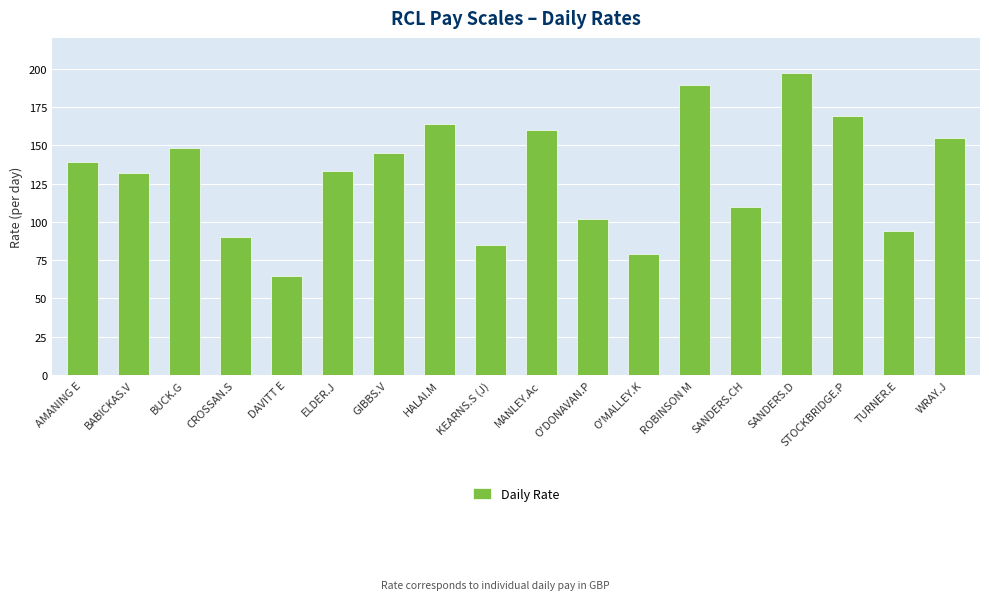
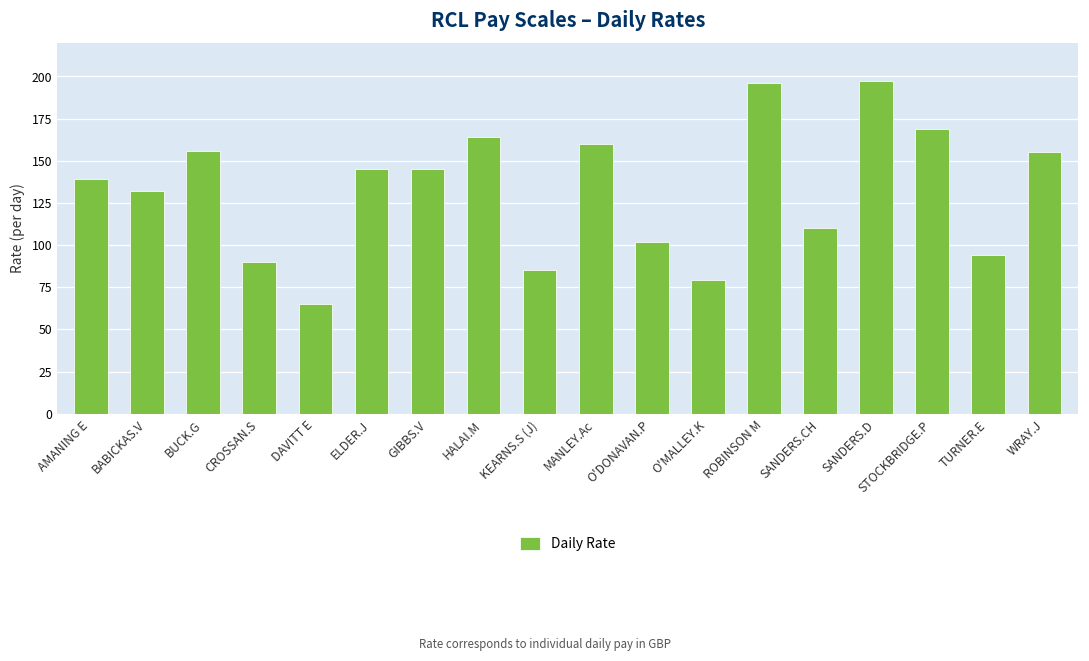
BUCK.G: 148 -> 156
ELDER.J: 133 -> 145
ROBINSON M: 189 -> 196
